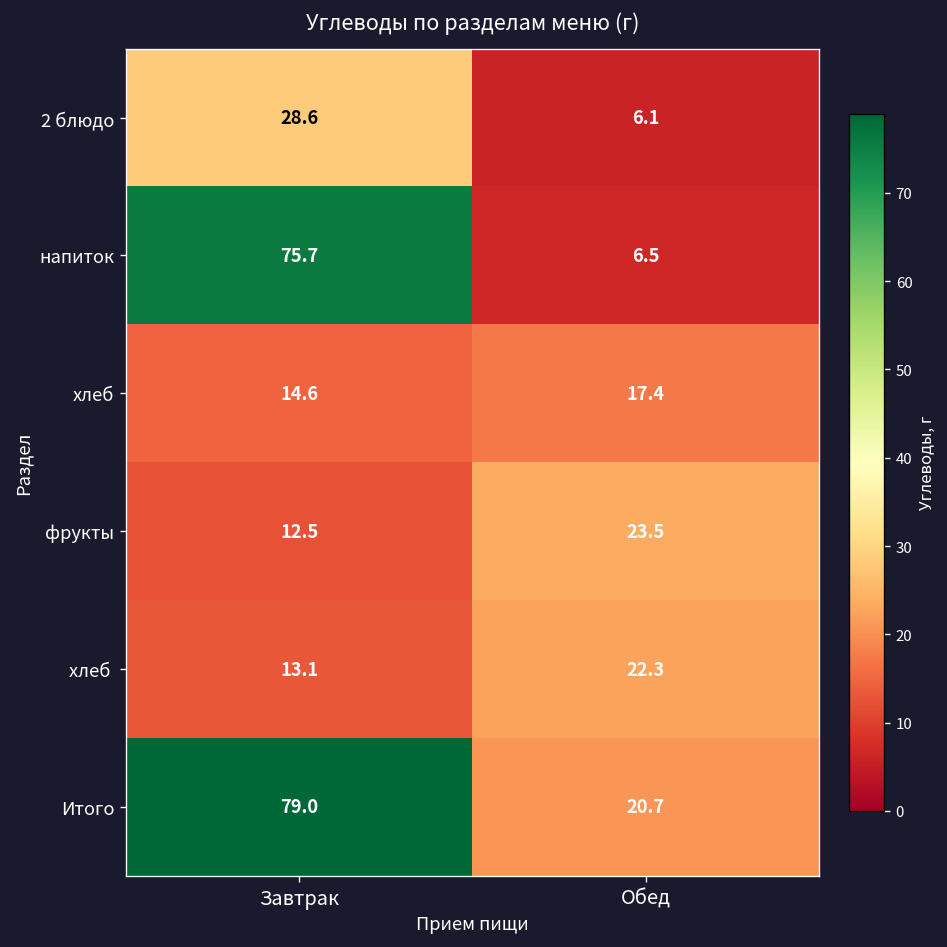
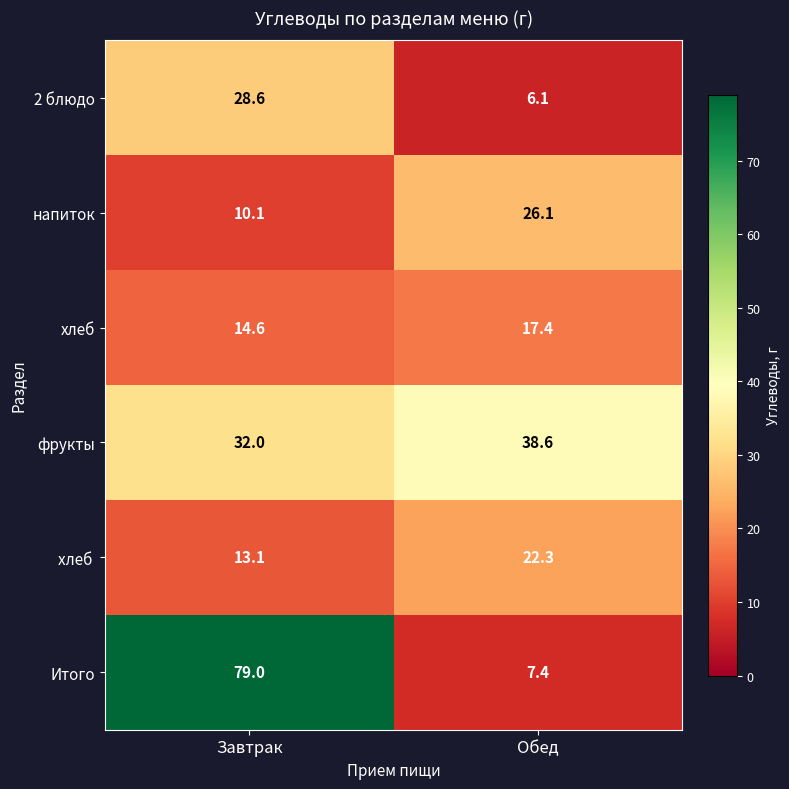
напиток, Завтрак: 75.7 -> 10.1
напиток, Обед: 6.5 -> 26.1
фрукты, Завтрак: 12.5 -> 32.0
фрукты, Обед: 23.5 -> 38.6
Итого, Обед: 20.7 -> 7.4
